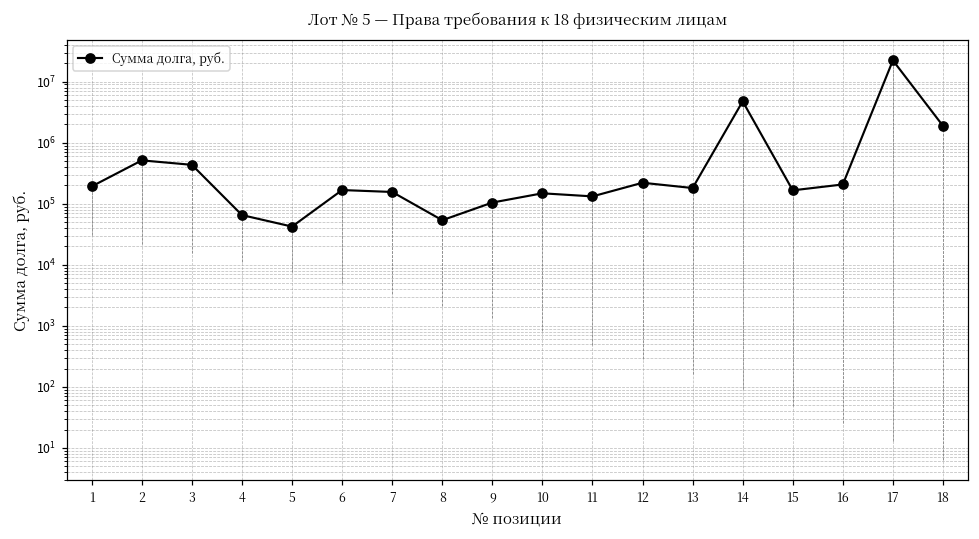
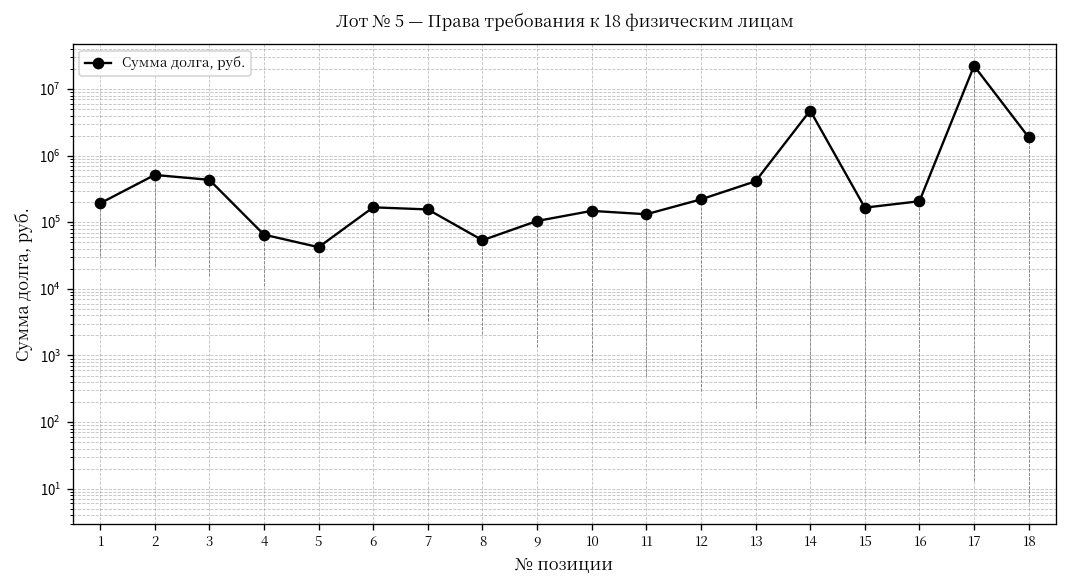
Сумма долга, руб., 13: 180000 -> 400000
